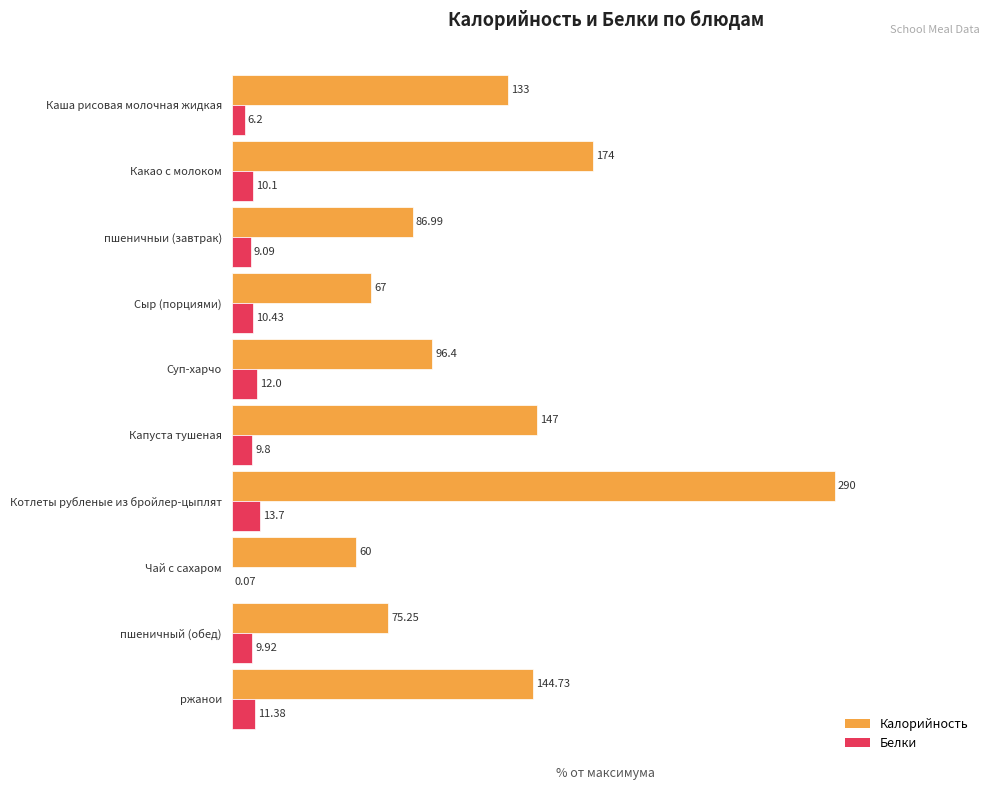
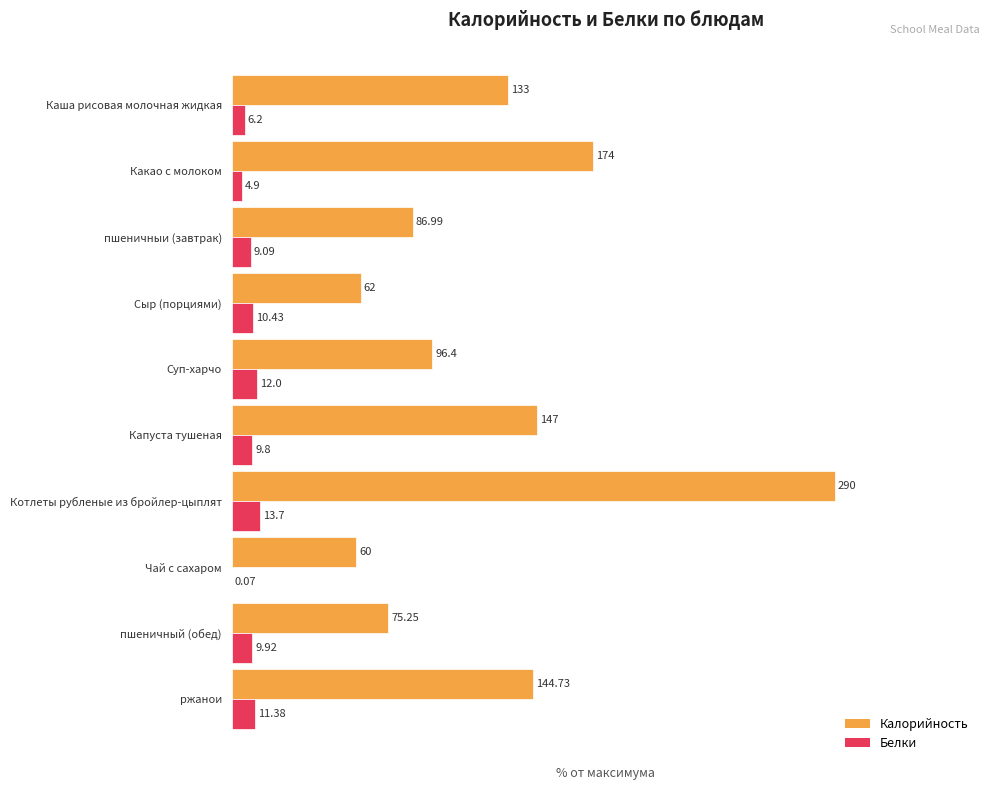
Белки, Какао с молоком: 10.1 -> 4.9
Калорийность, Сыр (порциями): 67 -> 62
